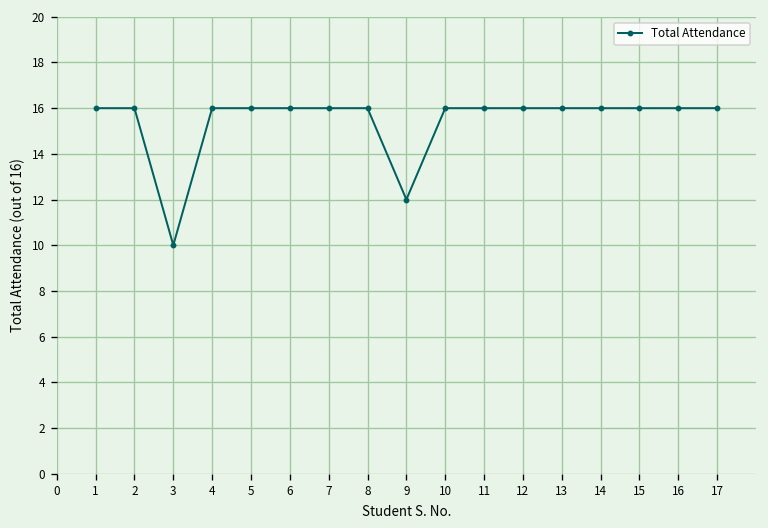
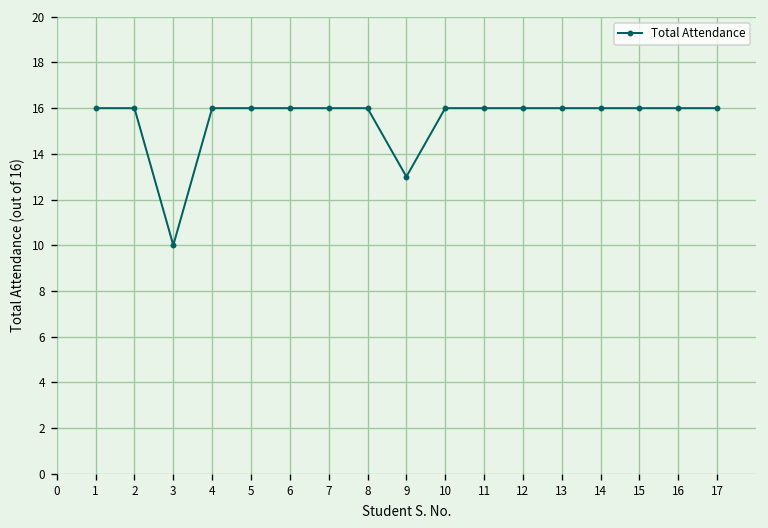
9: 12 -> 13
